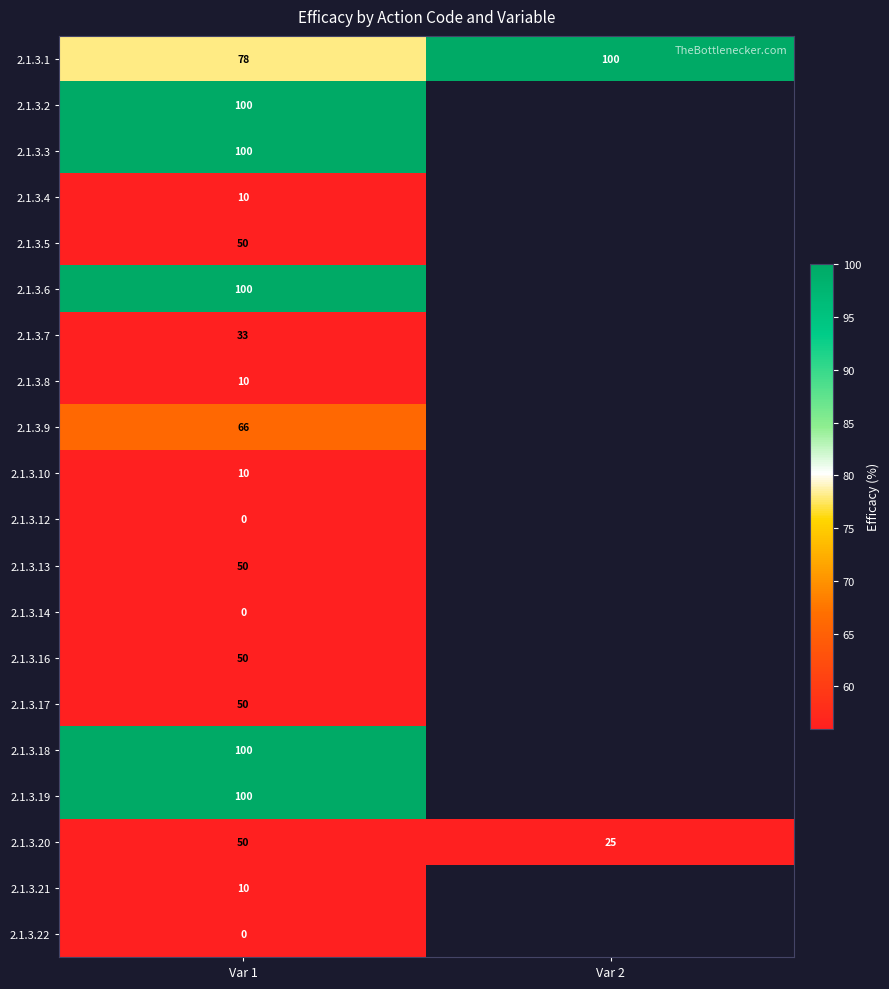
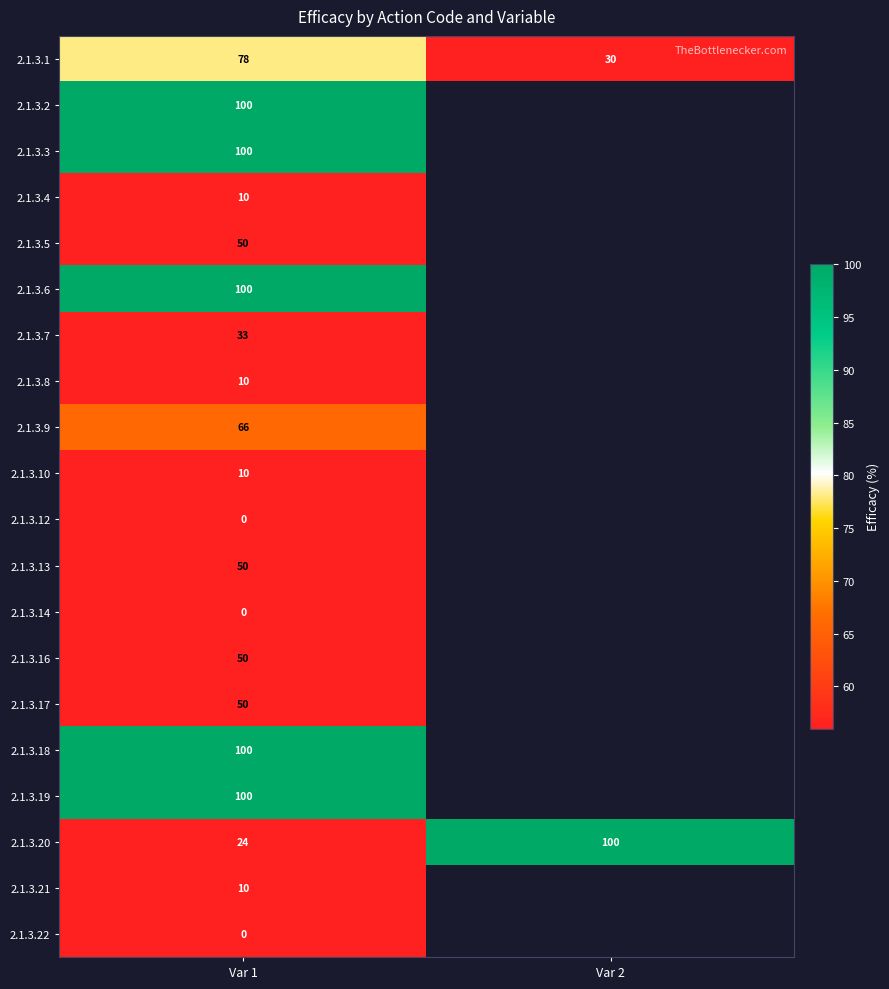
2.1.3.1, Var 2: 100 -> 30
2.1.3.20, Var 1: 50 -> 24
2.1.3.20, Var 2: 25 -> 100
